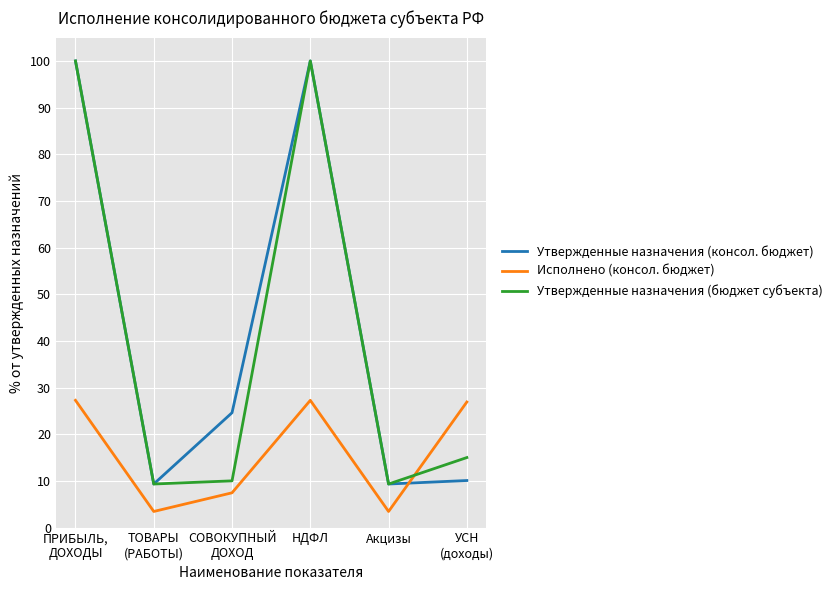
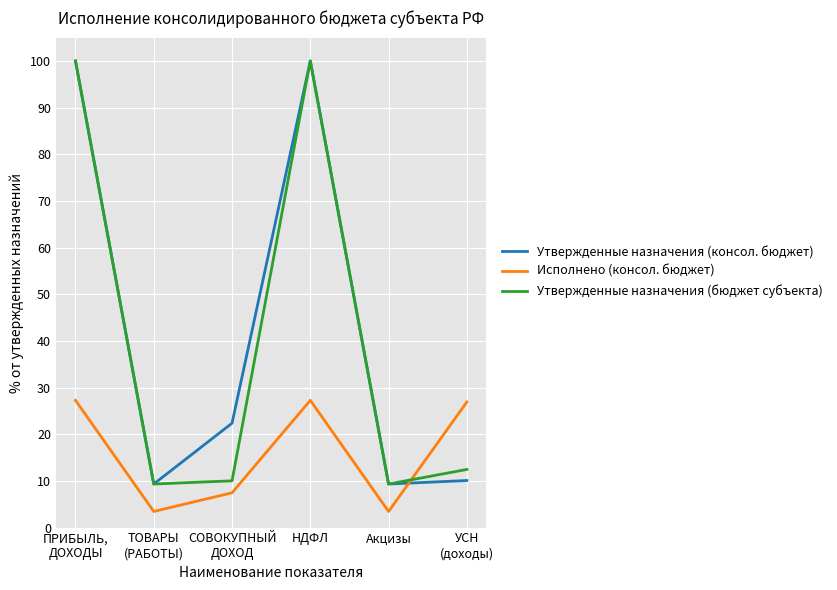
Утвержденные назначения (консол. бюджет), СОВОКУПНЫЙ ДОХОД: 25 -> 22
Утвержденные назначения (бюджет субъекта), УСН (доходы): 15 -> 12
